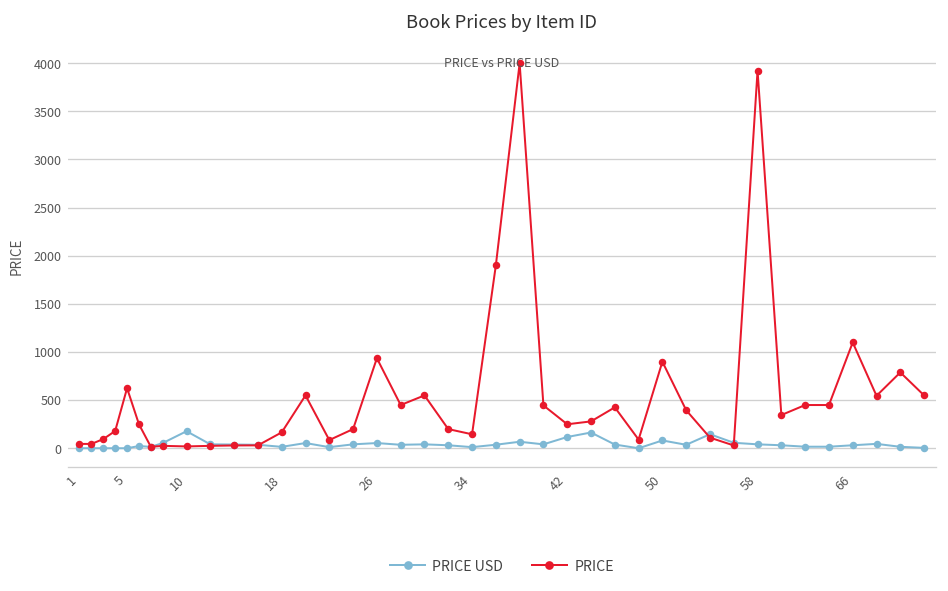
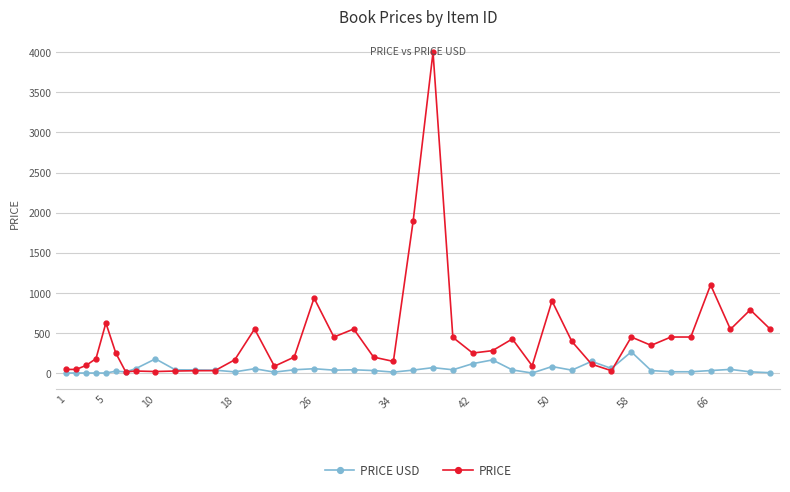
PRICE USD, 58: 0 -> 300
PRICE, 58: 3900 -> 400
